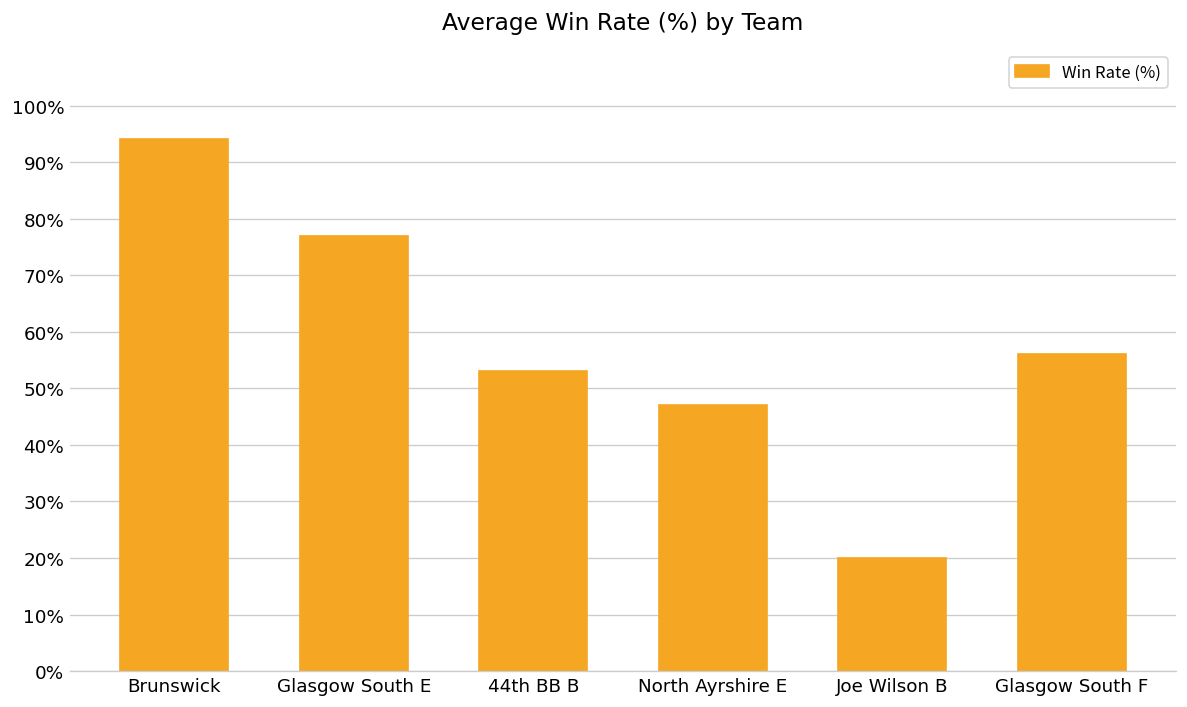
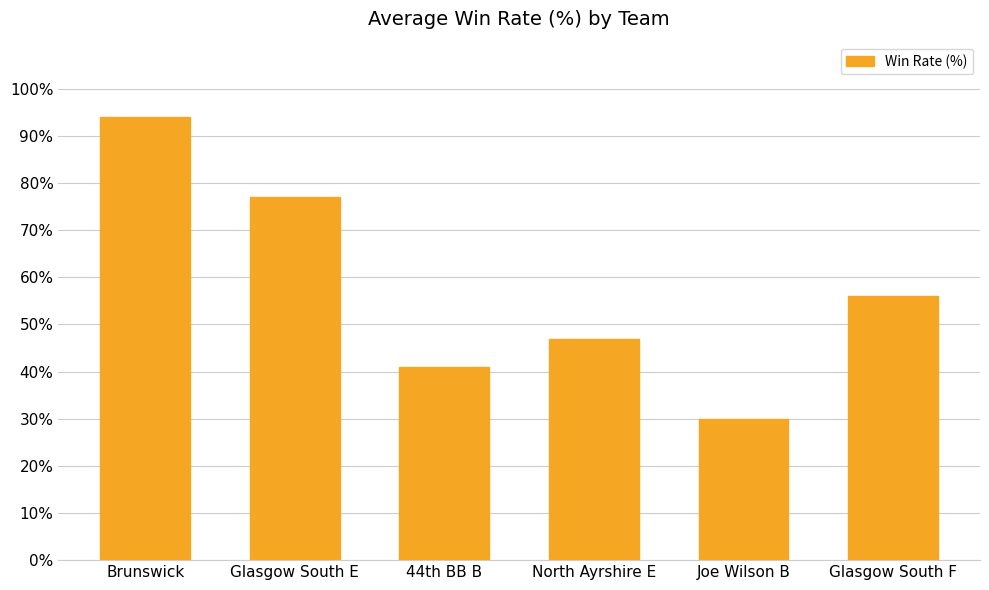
44th BB B: 53% -> 41%
Joe Wilson B: 20% -> 30%
